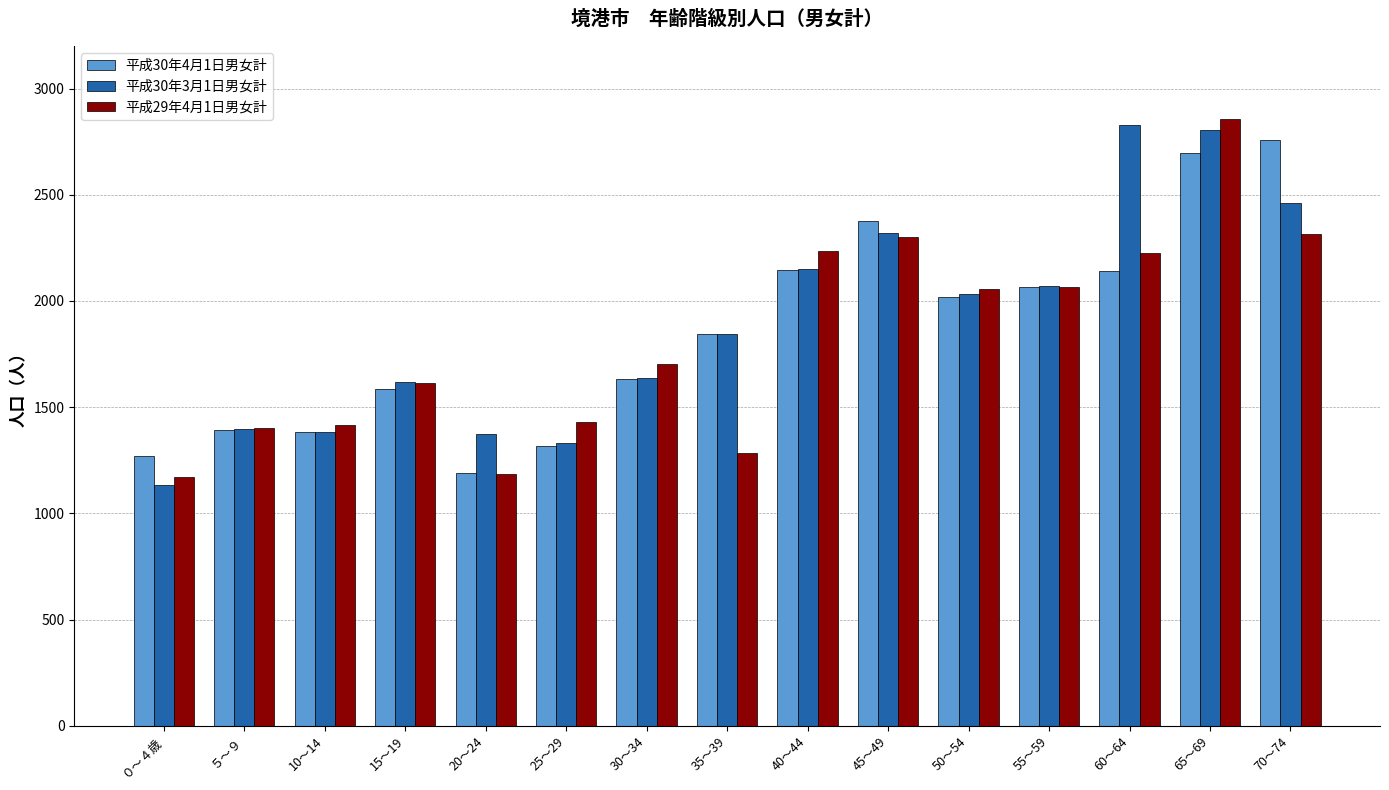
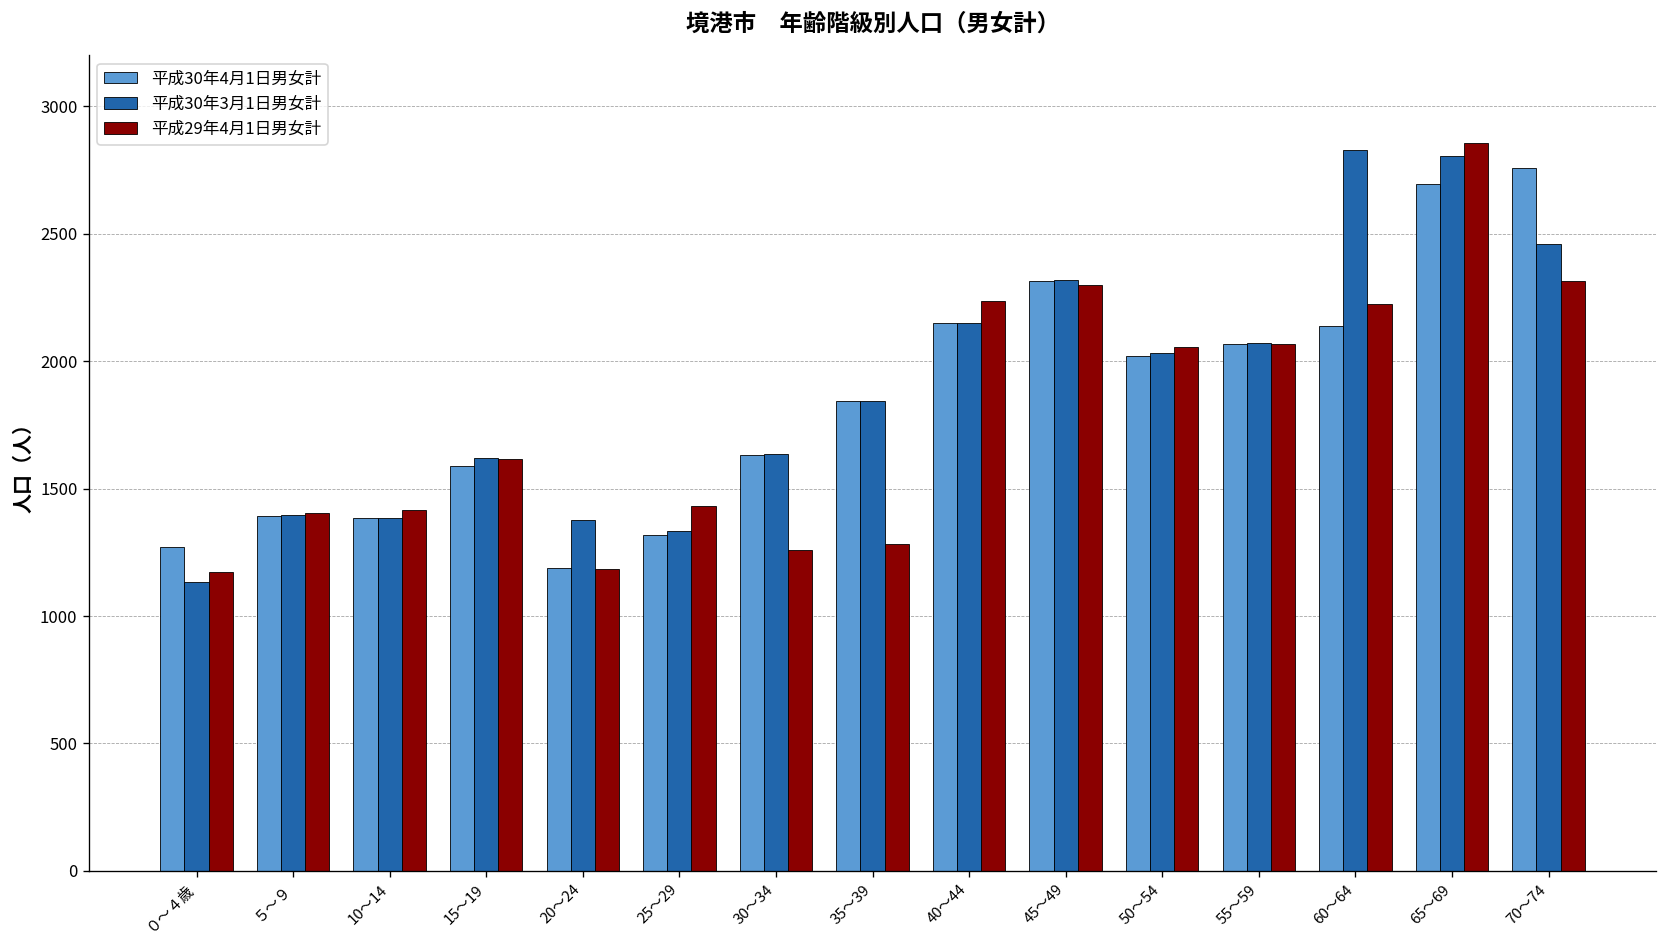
平成29年4月1日男女計, 30～34: 1700 -> 1260
平成30年4月1日男女計, 45～49: 2380 -> 2320
